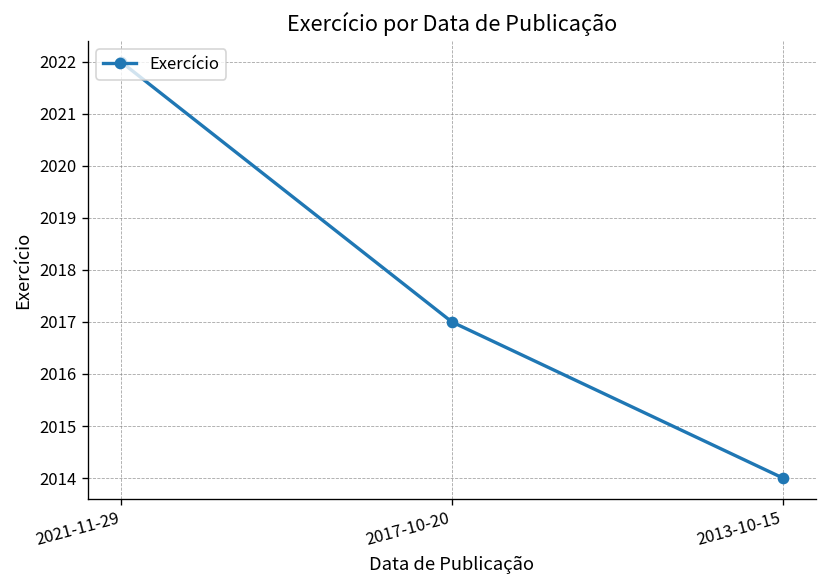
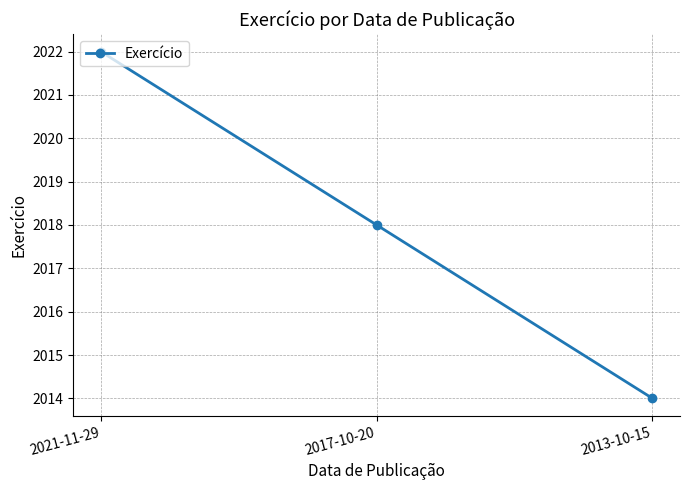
2017-10-20: 2017 -> 2018
